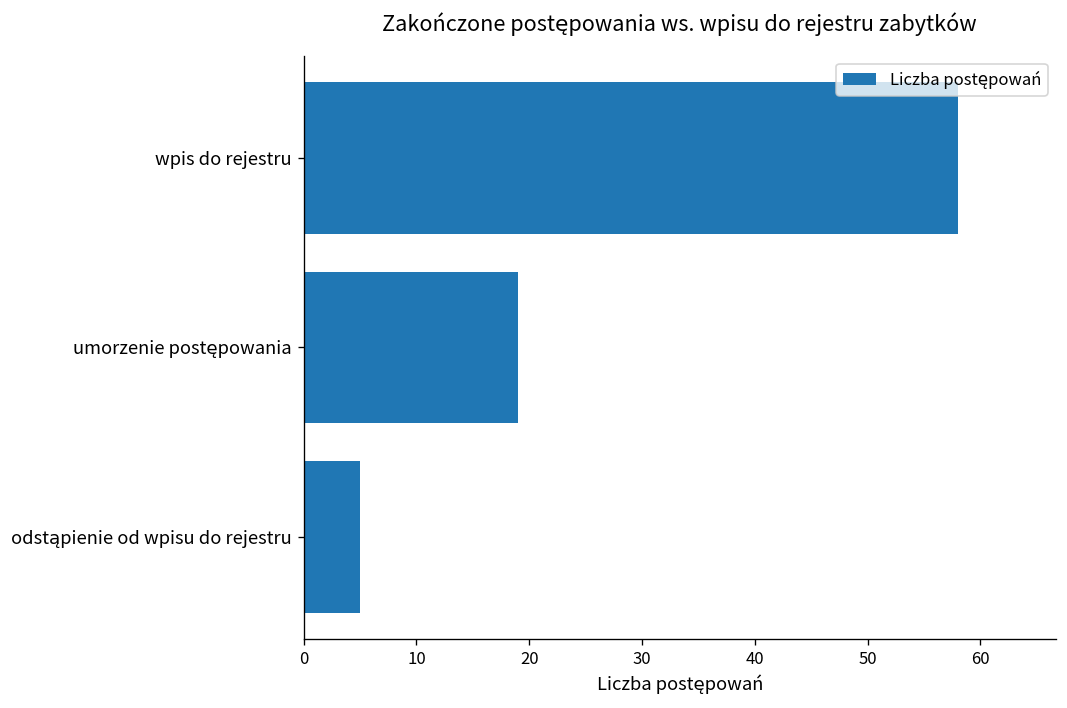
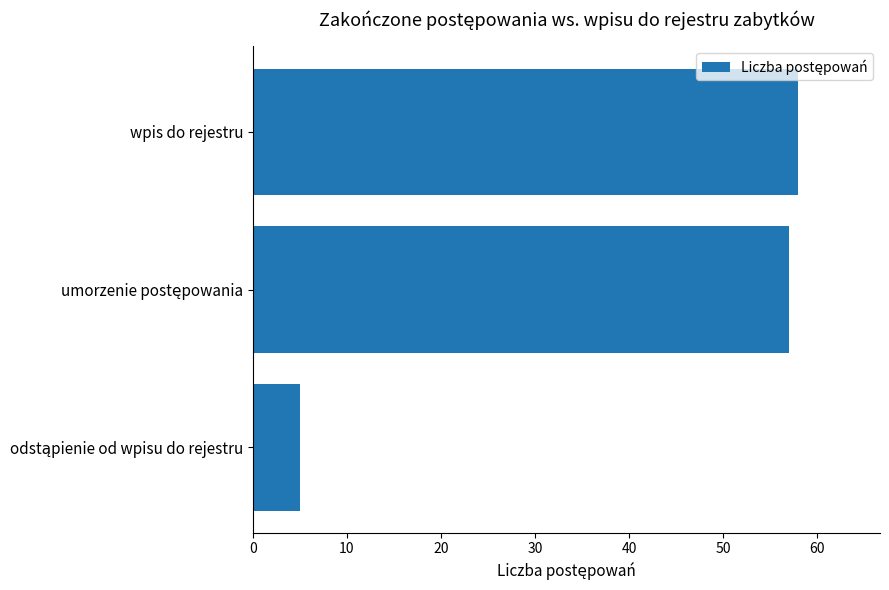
umorzenie postępowania: 19 -> 57
